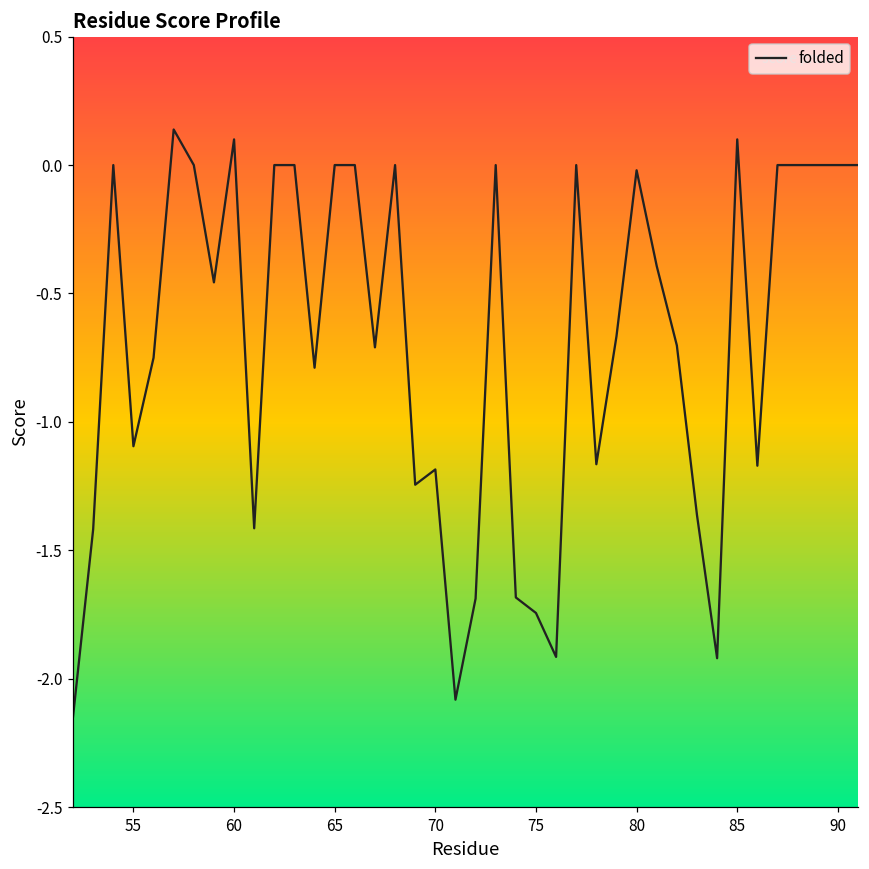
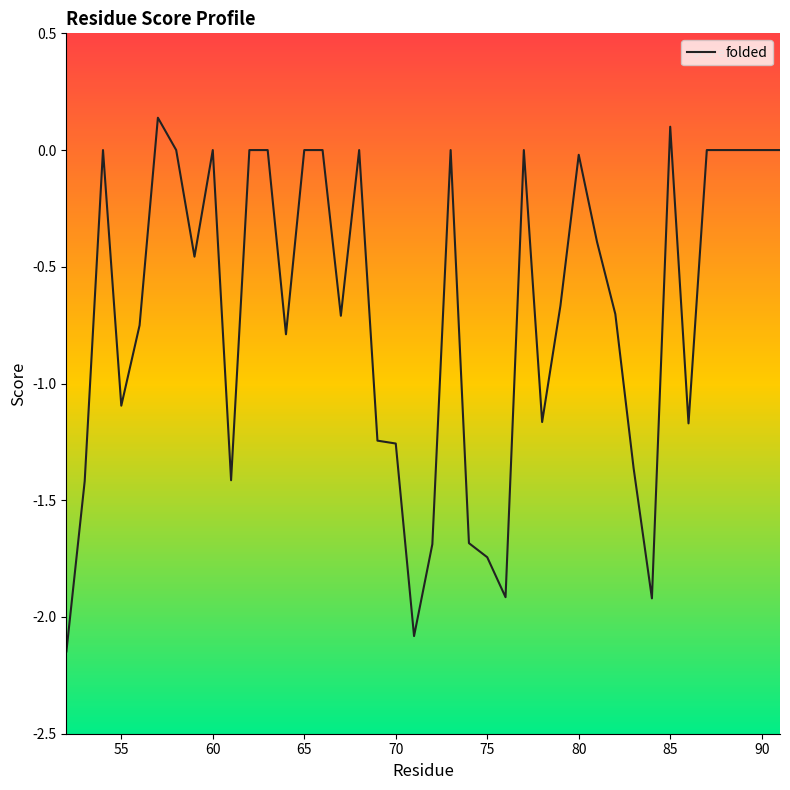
60: 0.1 -> 0.0
70: -1.19 -> -1.26
